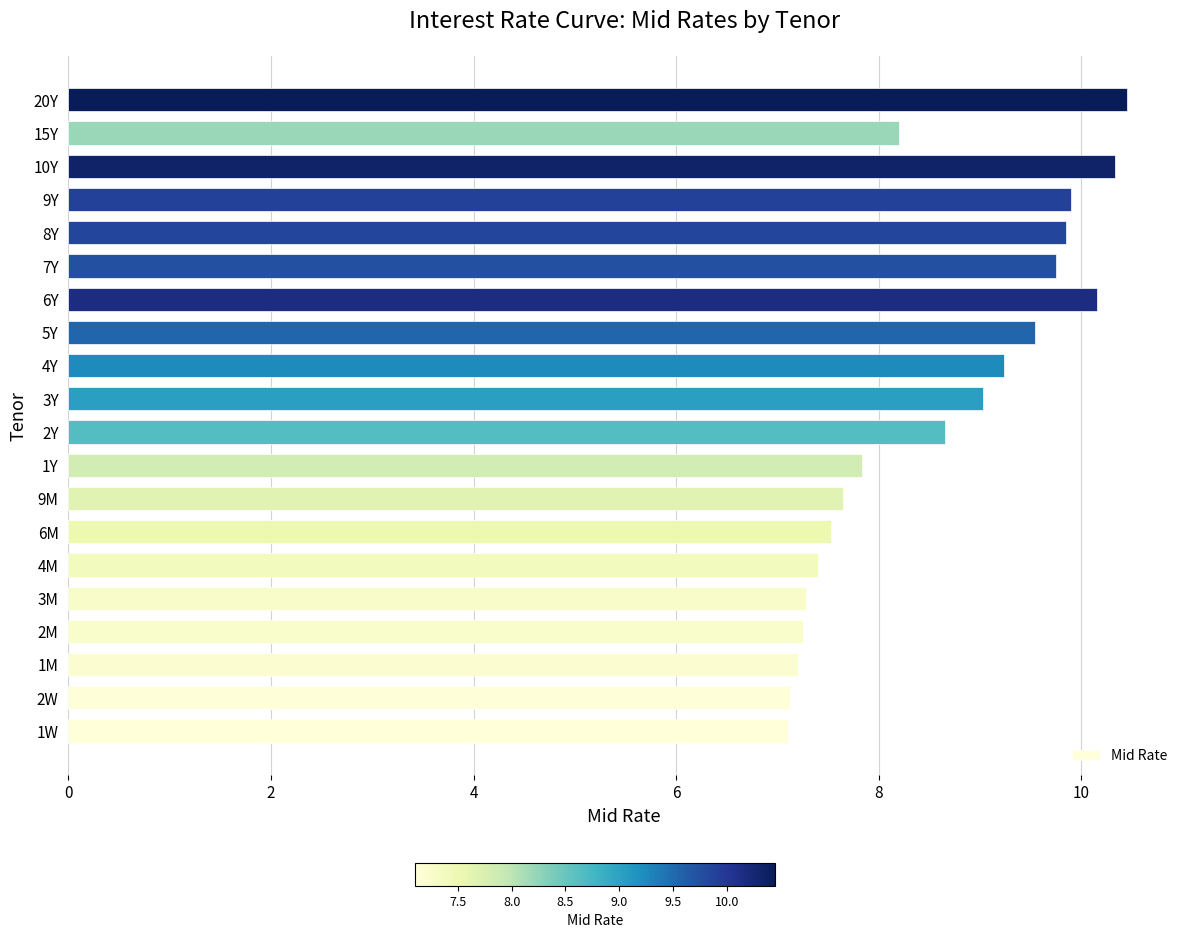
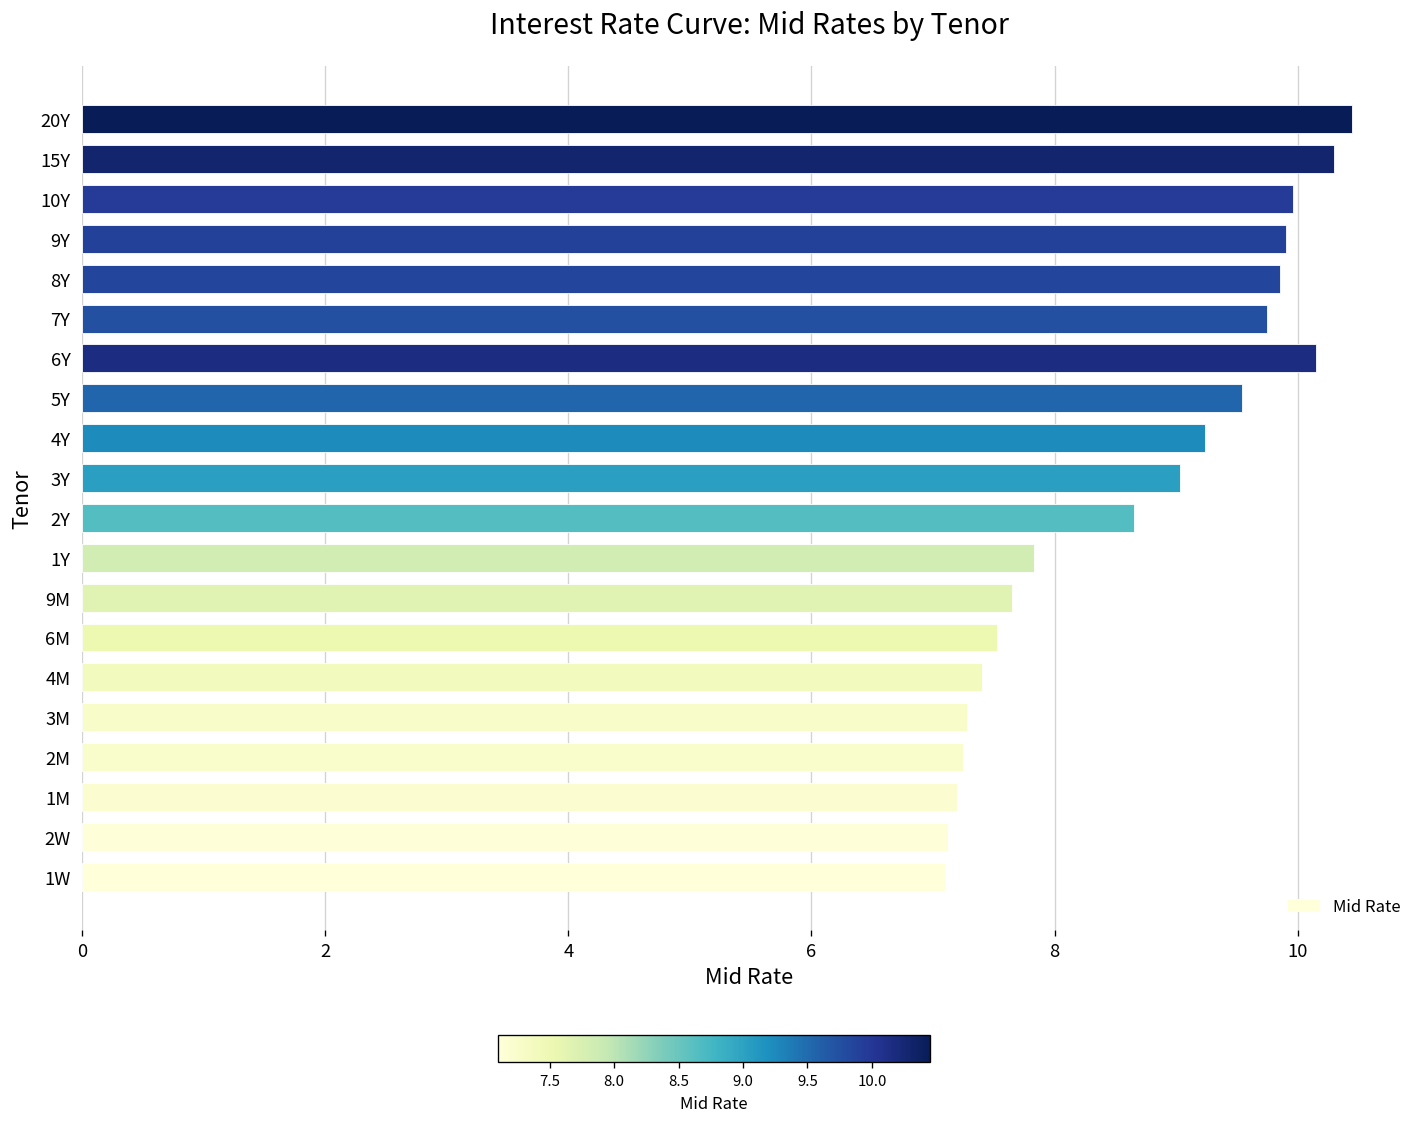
15Y: 8.2 -> 10.3
10Y: 10.33 -> 9.96
